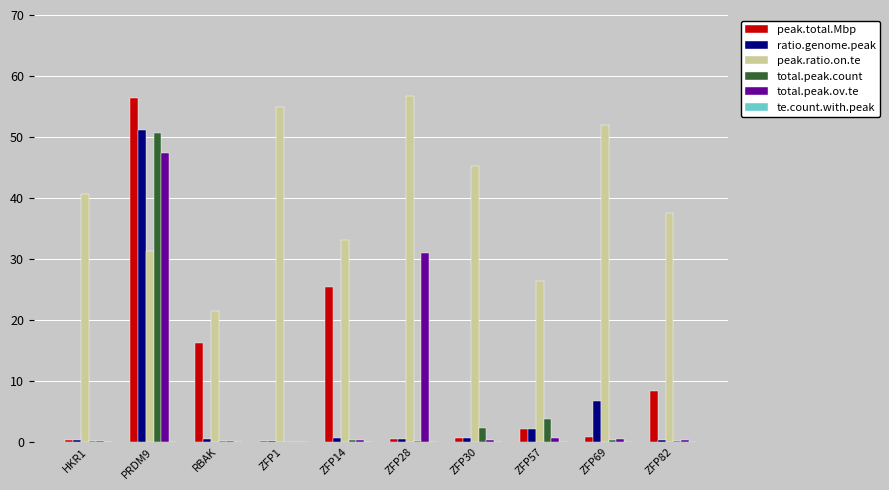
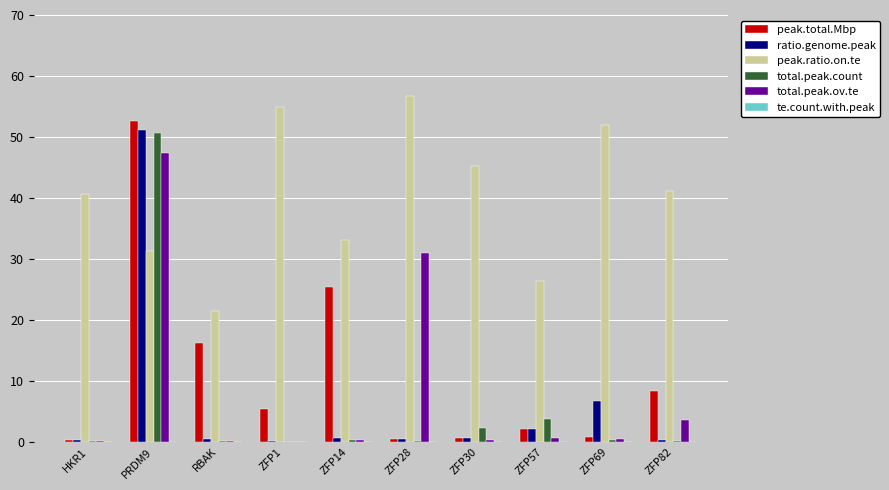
peak.total.Mbp, PRDM9: 56 -> 53
peak.total.Mbp, ZFP1: 0 -> 5
peak.ratio.on.te, ZFP82: 37 -> 41
total.peak.ov.te, ZFP82: 0 -> 4
